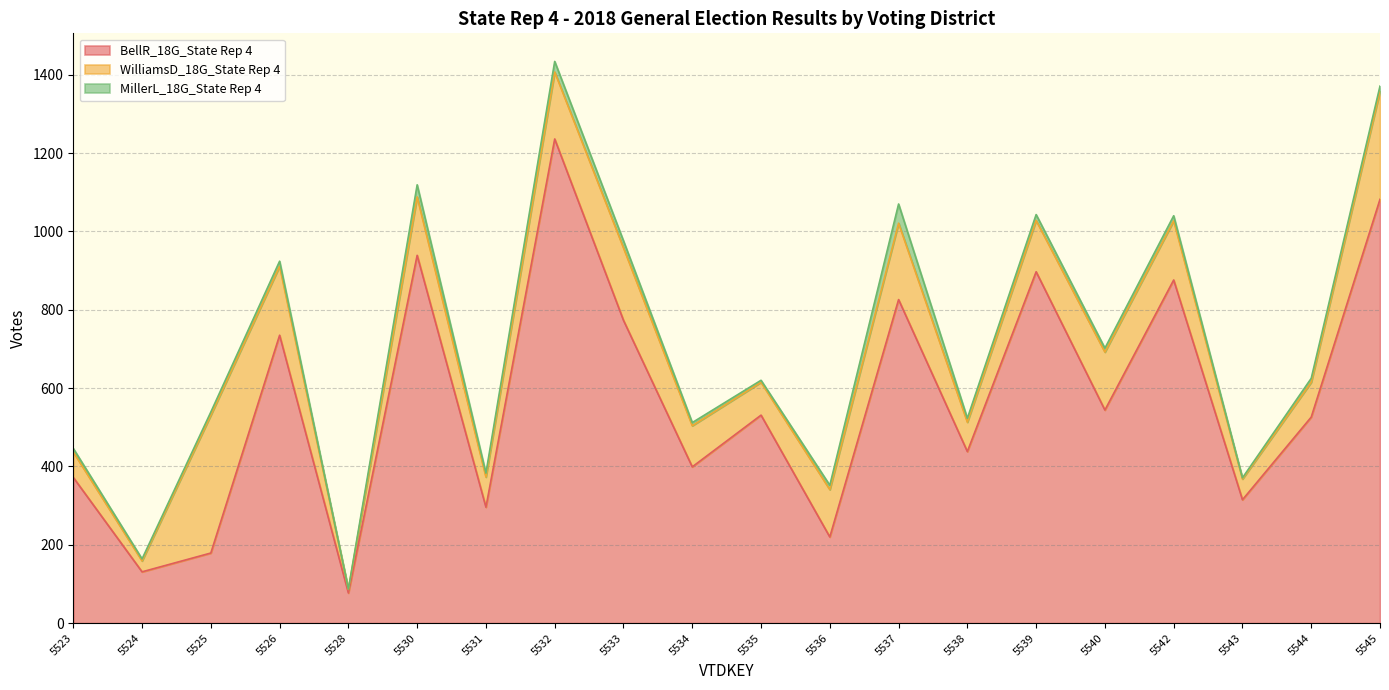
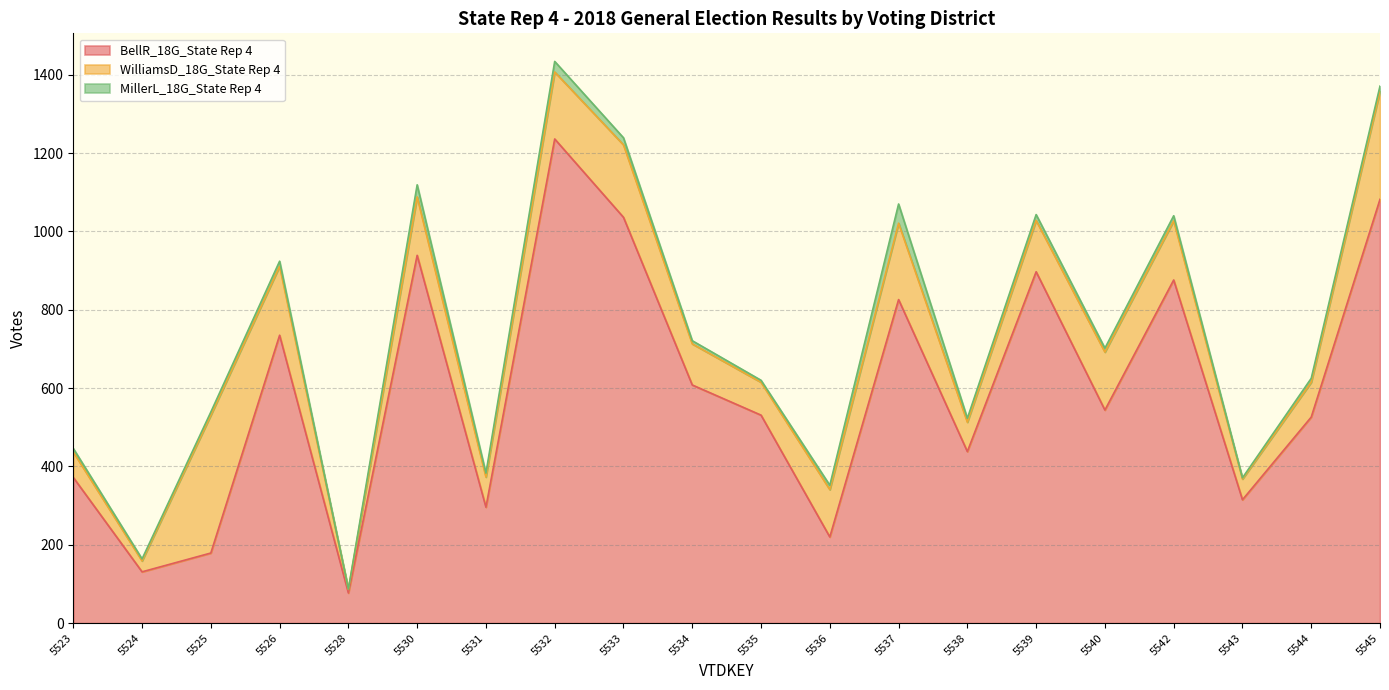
BellR_18G_State Rep 4, 5533: 770 -> 1040
BellR_18G_State Rep 4, 5534: 400 -> 610
